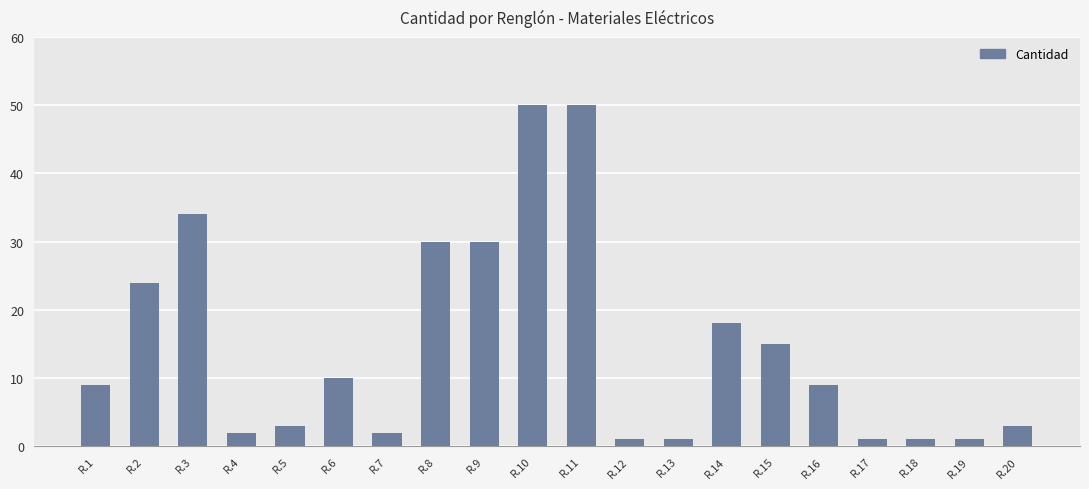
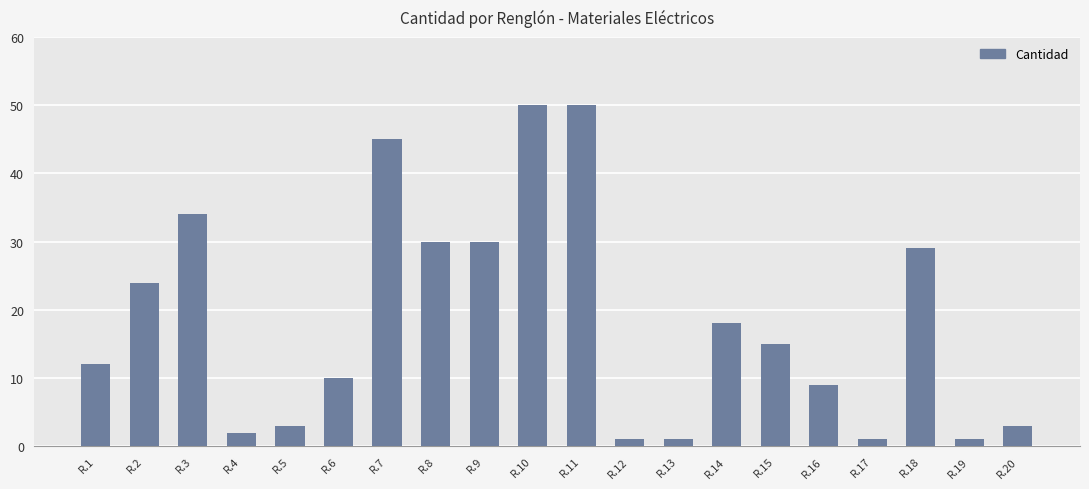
R.1: 9 -> 12
R.7: 2 -> 45
R.18: 1 -> 29
